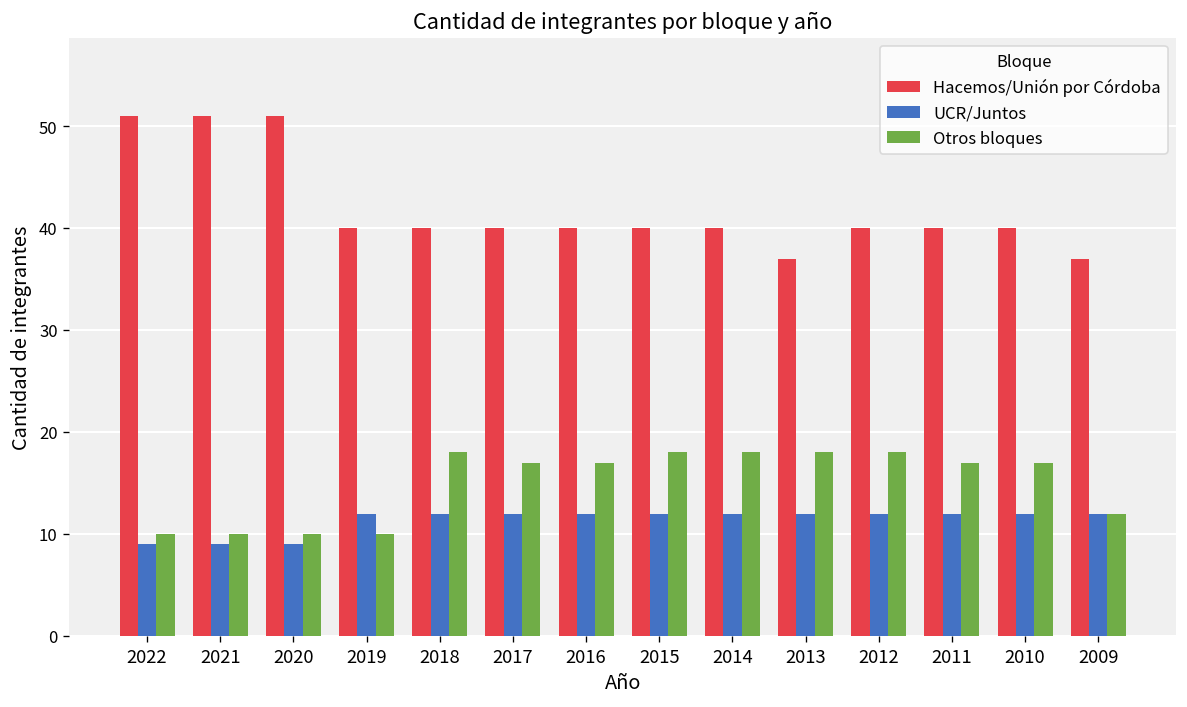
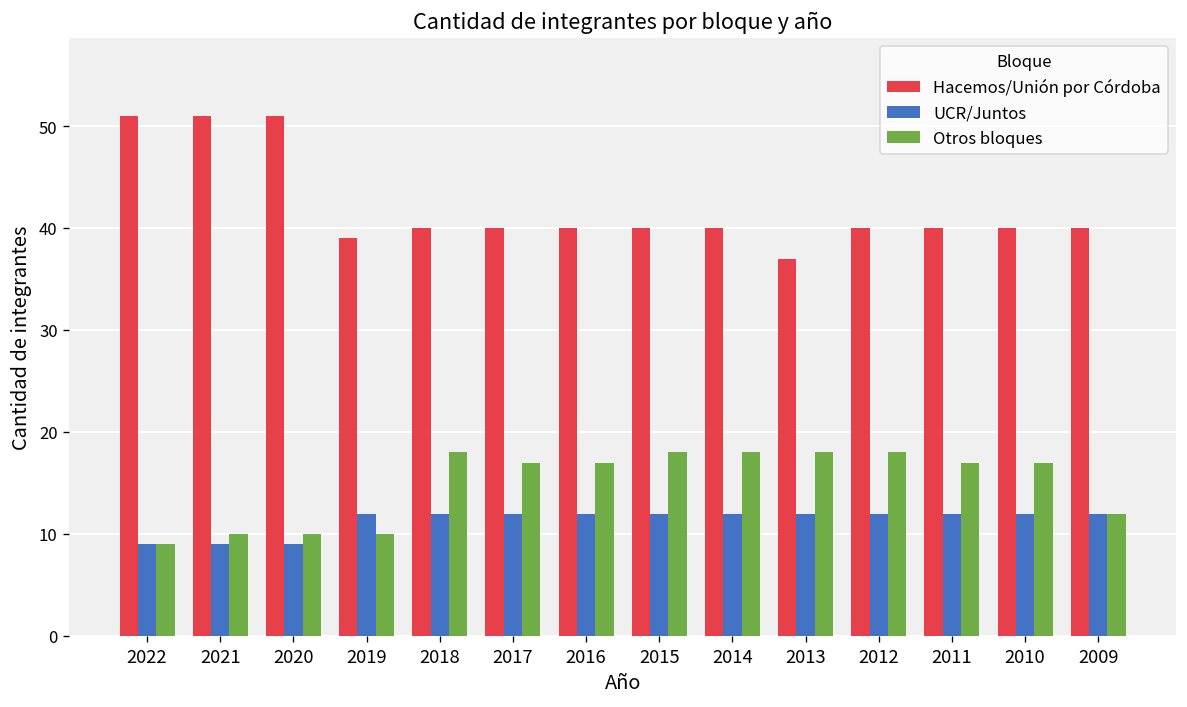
Otros bloques, 2022: 10 -> 9
Hacemos/Unión por Córdoba, 2019: 40 -> 39
Hacemos/Unión por Córdoba, 2009: 37 -> 40
